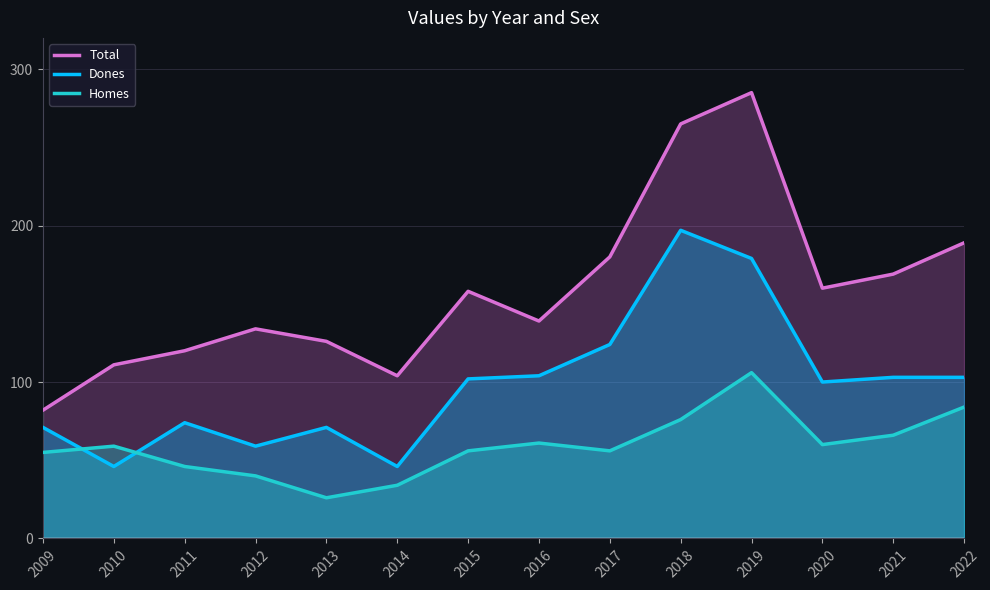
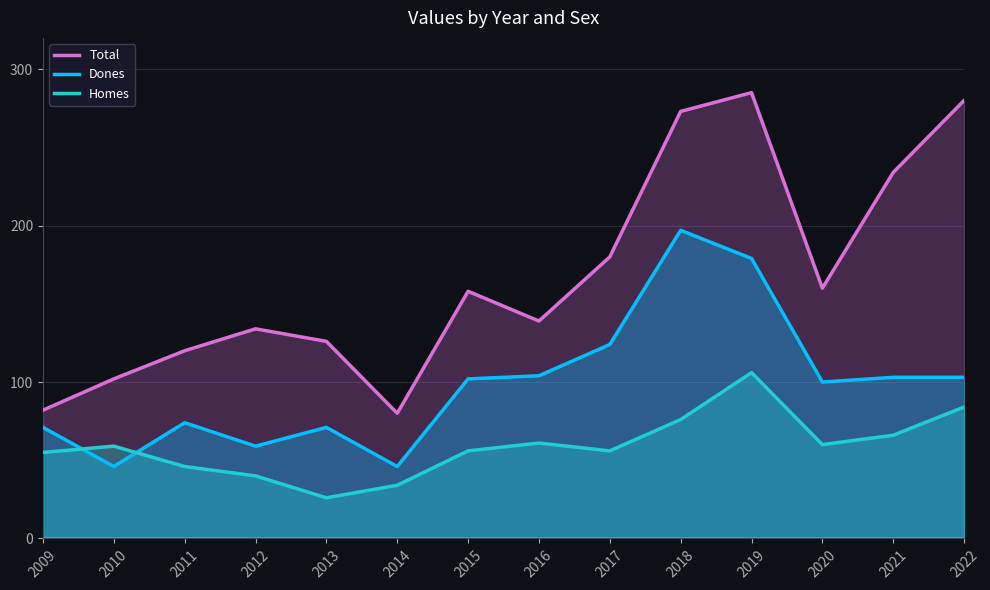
Total, 2010: 111 -> 102
Total, 2014: 104 -> 80
Total, 2018: 265 -> 273
Total, 2021: 169 -> 234
Total, 2022: 189 -> 280
